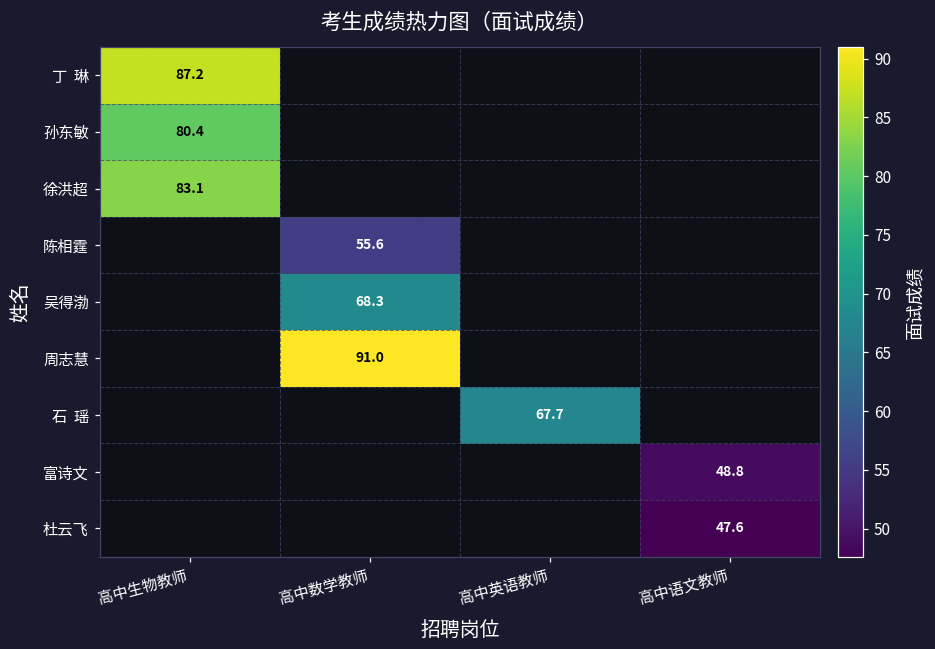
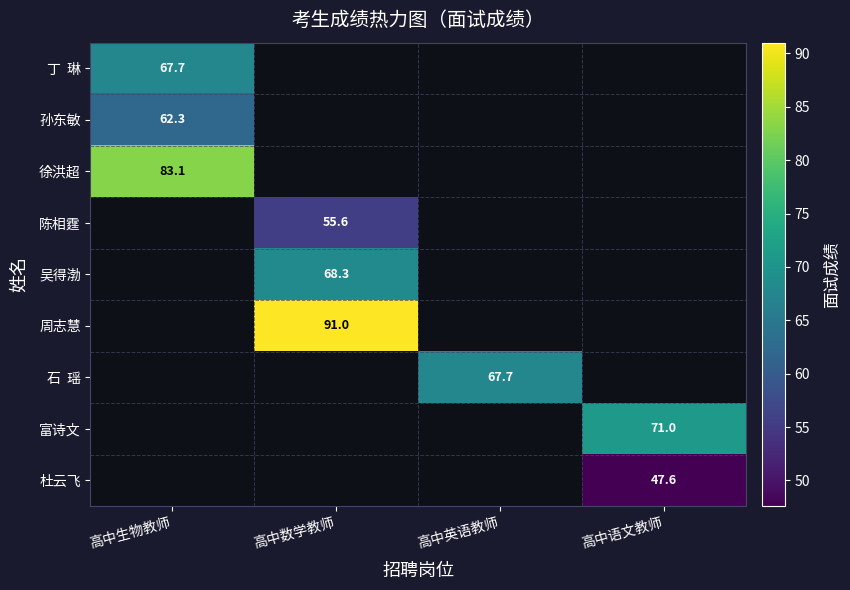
丁 琳, 高中生物教师: 87.2 -> 67.7
孙东敏, 高中生物教师: 80.4 -> 62.3
富诗文, 高中语文教师: 48.8 -> 71.0
